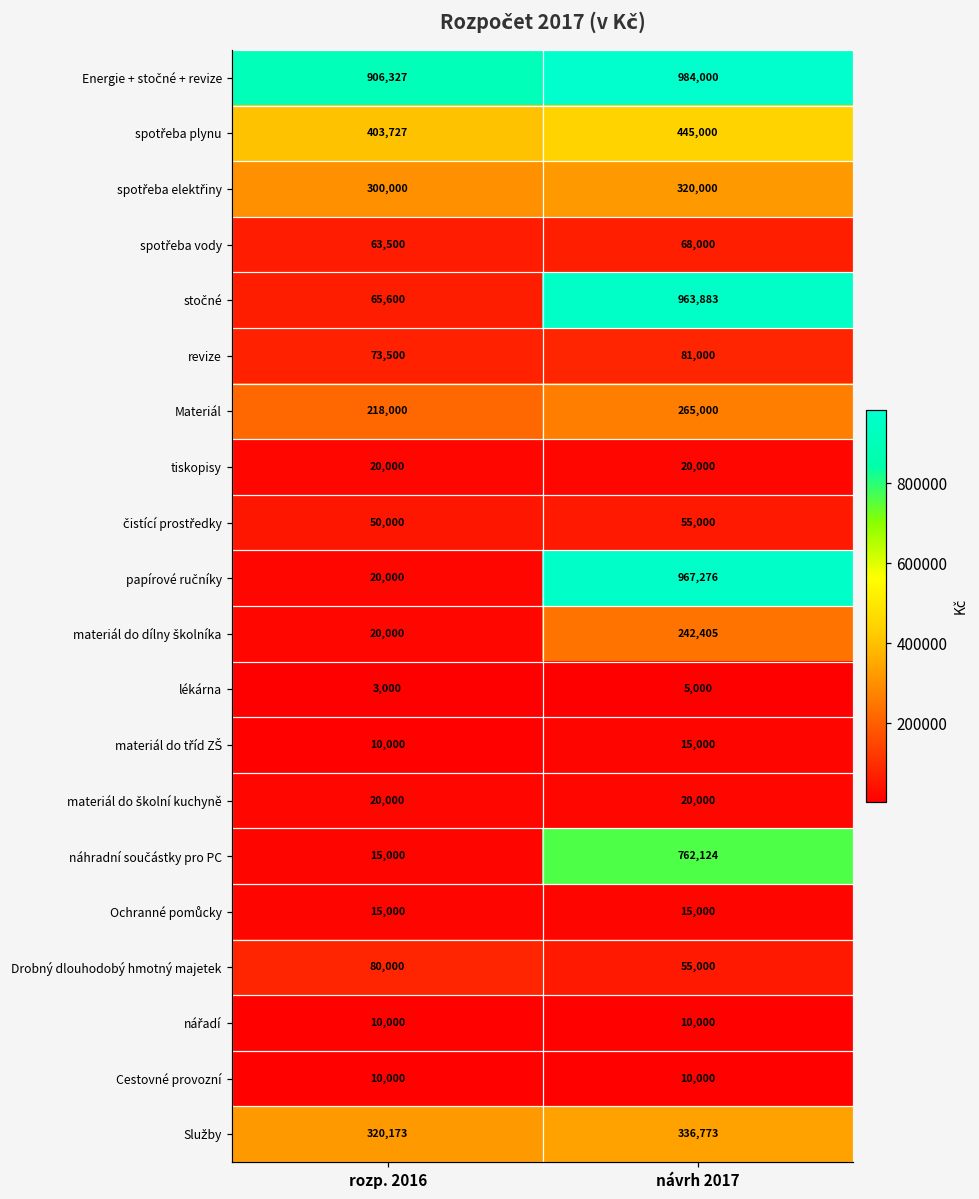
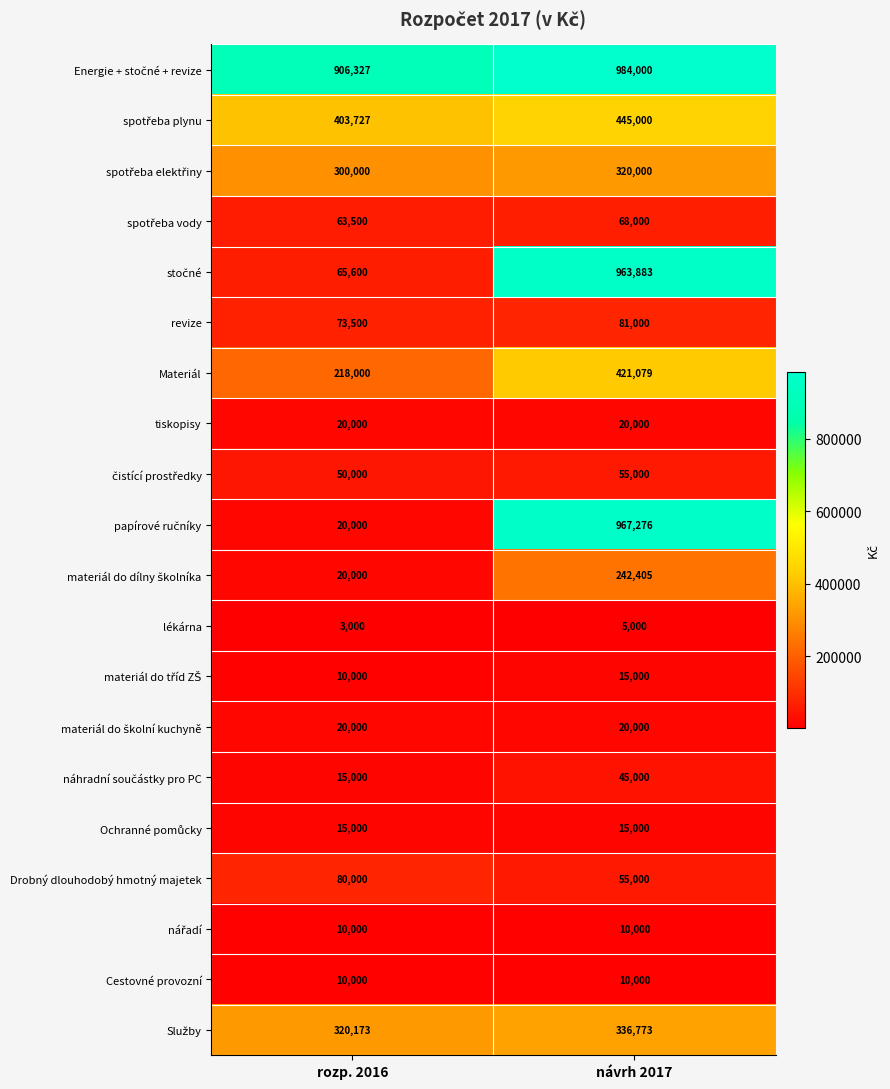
Materiál, návrh 2017: 265,000 -> 421,079
náhradní součástky pro PC, návrh 2017: 762,124 -> 45,000
